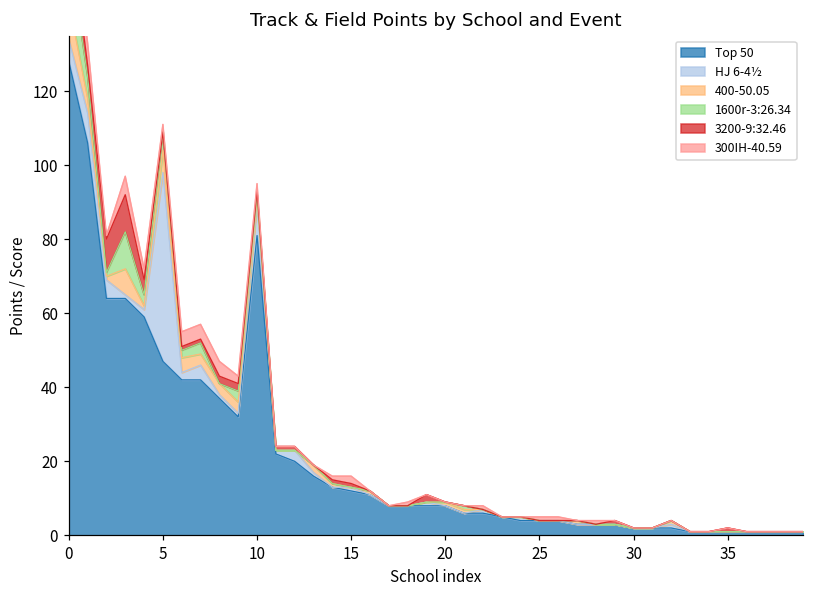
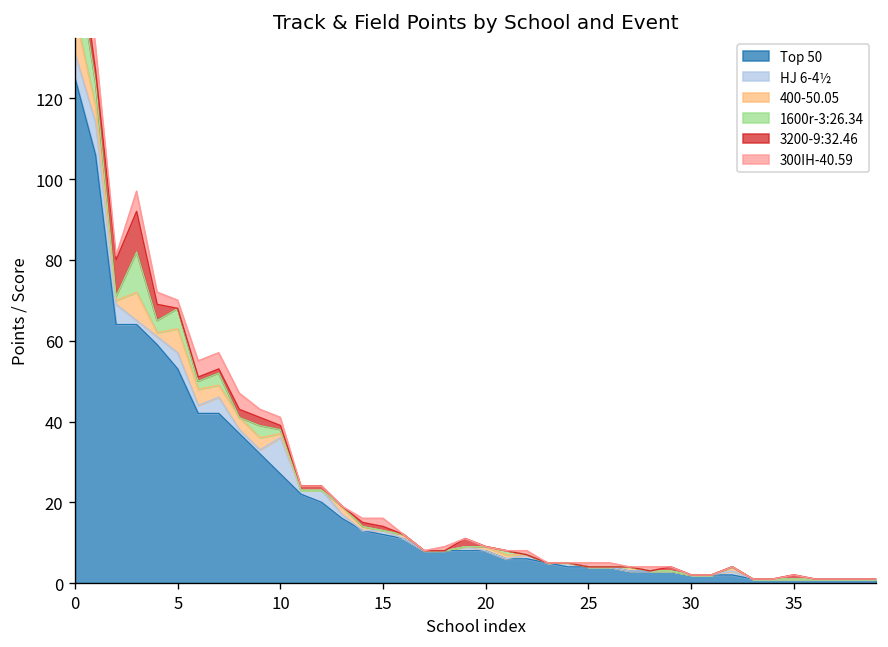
Top 50, 0: 128 -> 125
Top 50, 5: 47 -> 53
HJ 6-4½, 5: 51 -> 4
Top 50, 10: 81 -> 27
